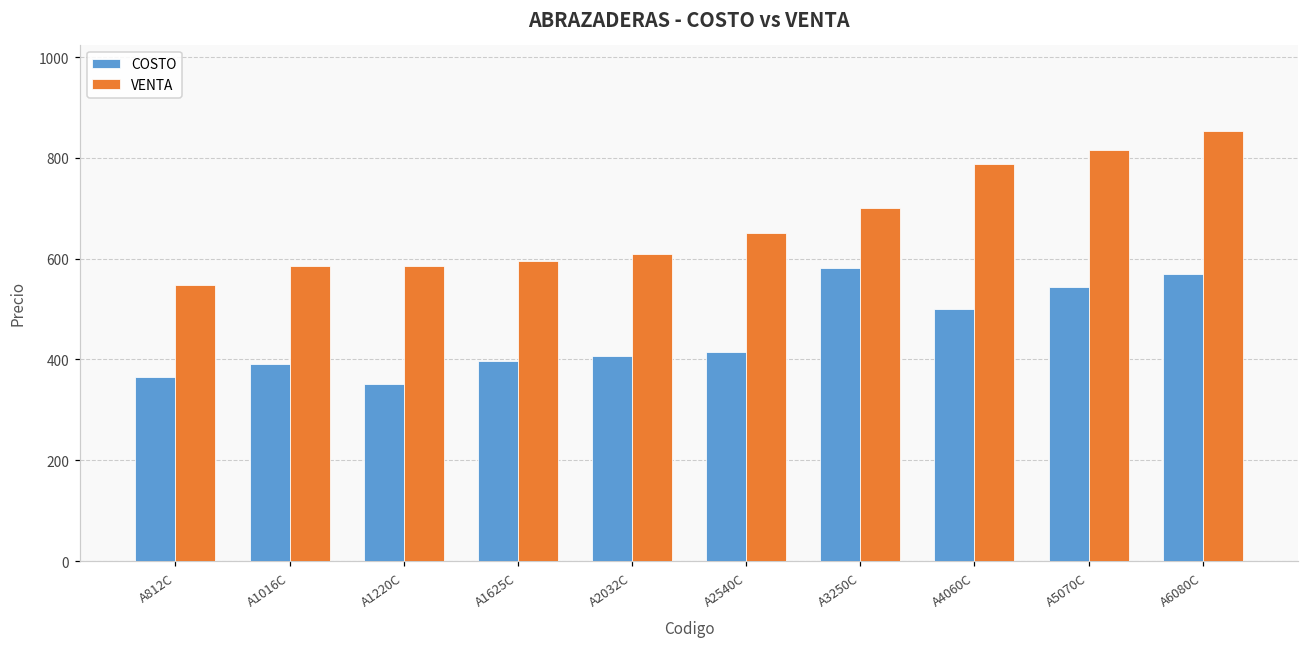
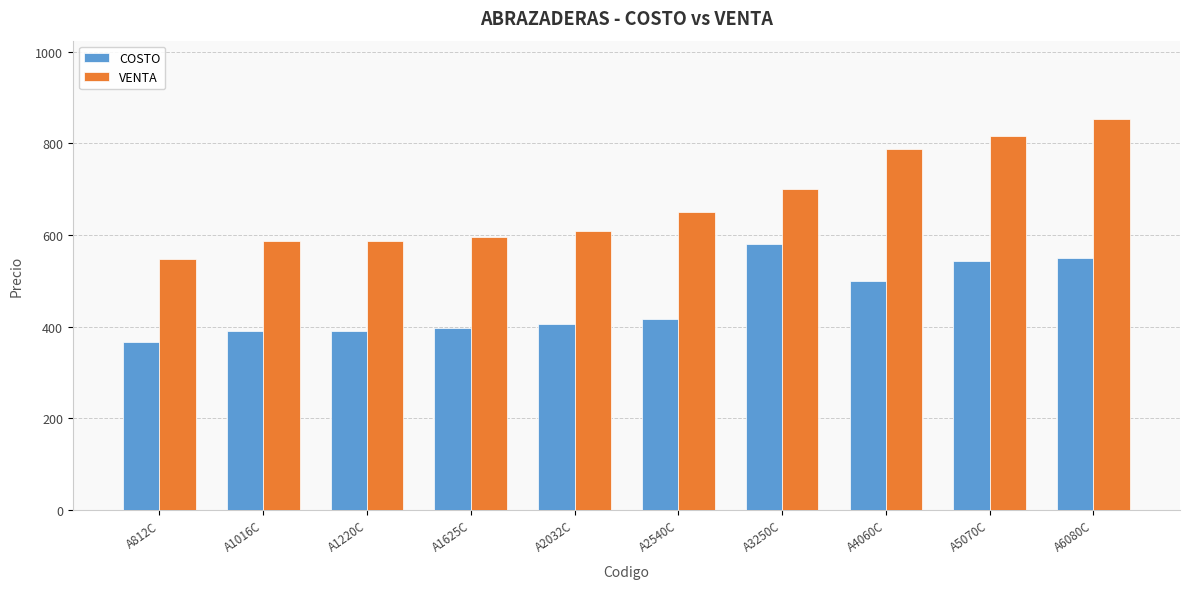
COSTO, A1220C: 350 -> 390
COSTO, A6080C: 570 -> 550
